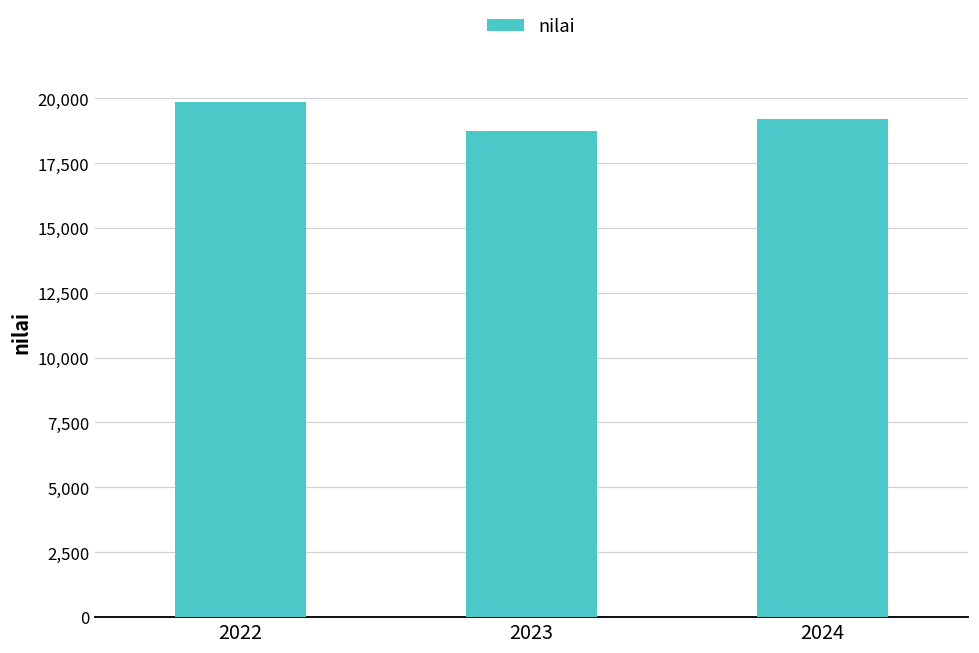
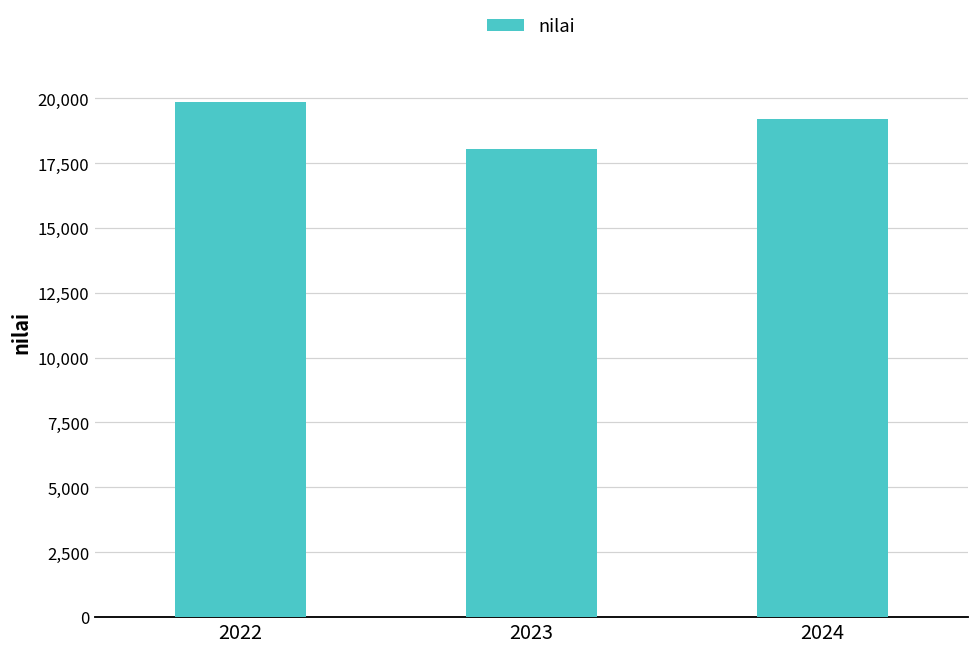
2023: 18,700 -> 18,000
